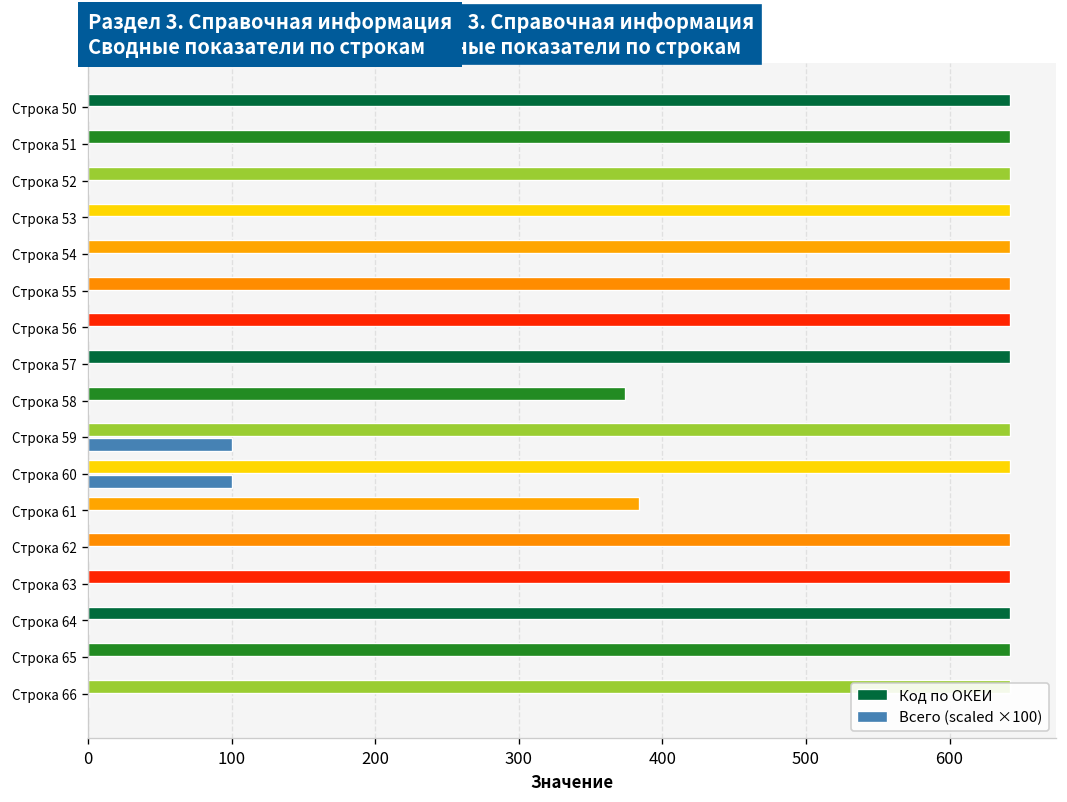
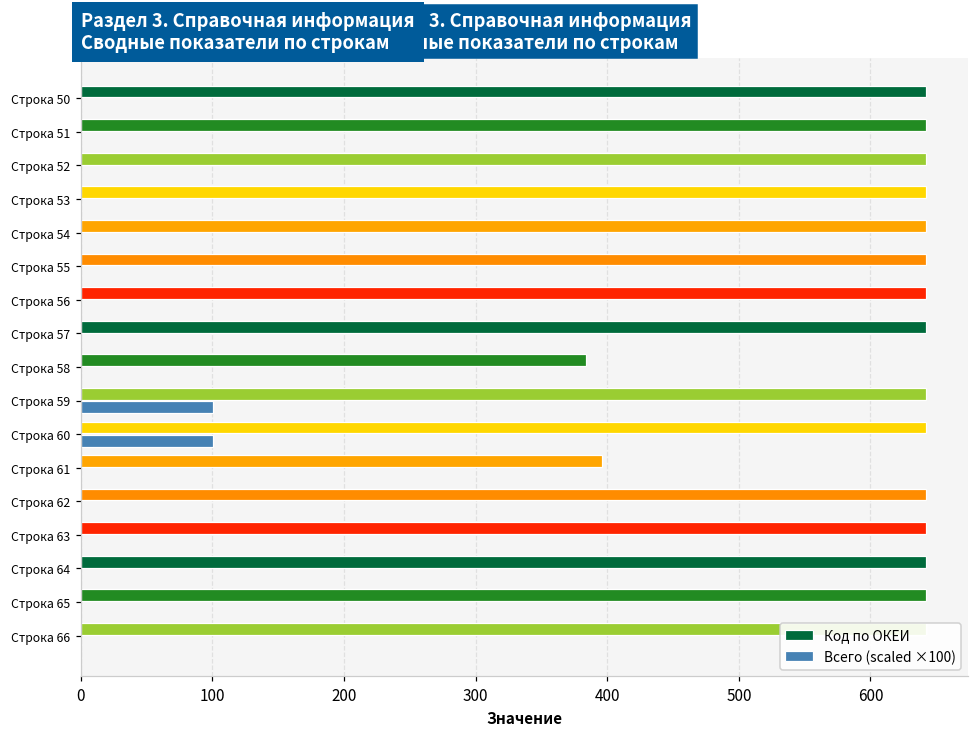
Код по ОКЕИ, Строка 58: 374 -> 384
Код по ОКЕИ, Строка 61: 384 -> 396
